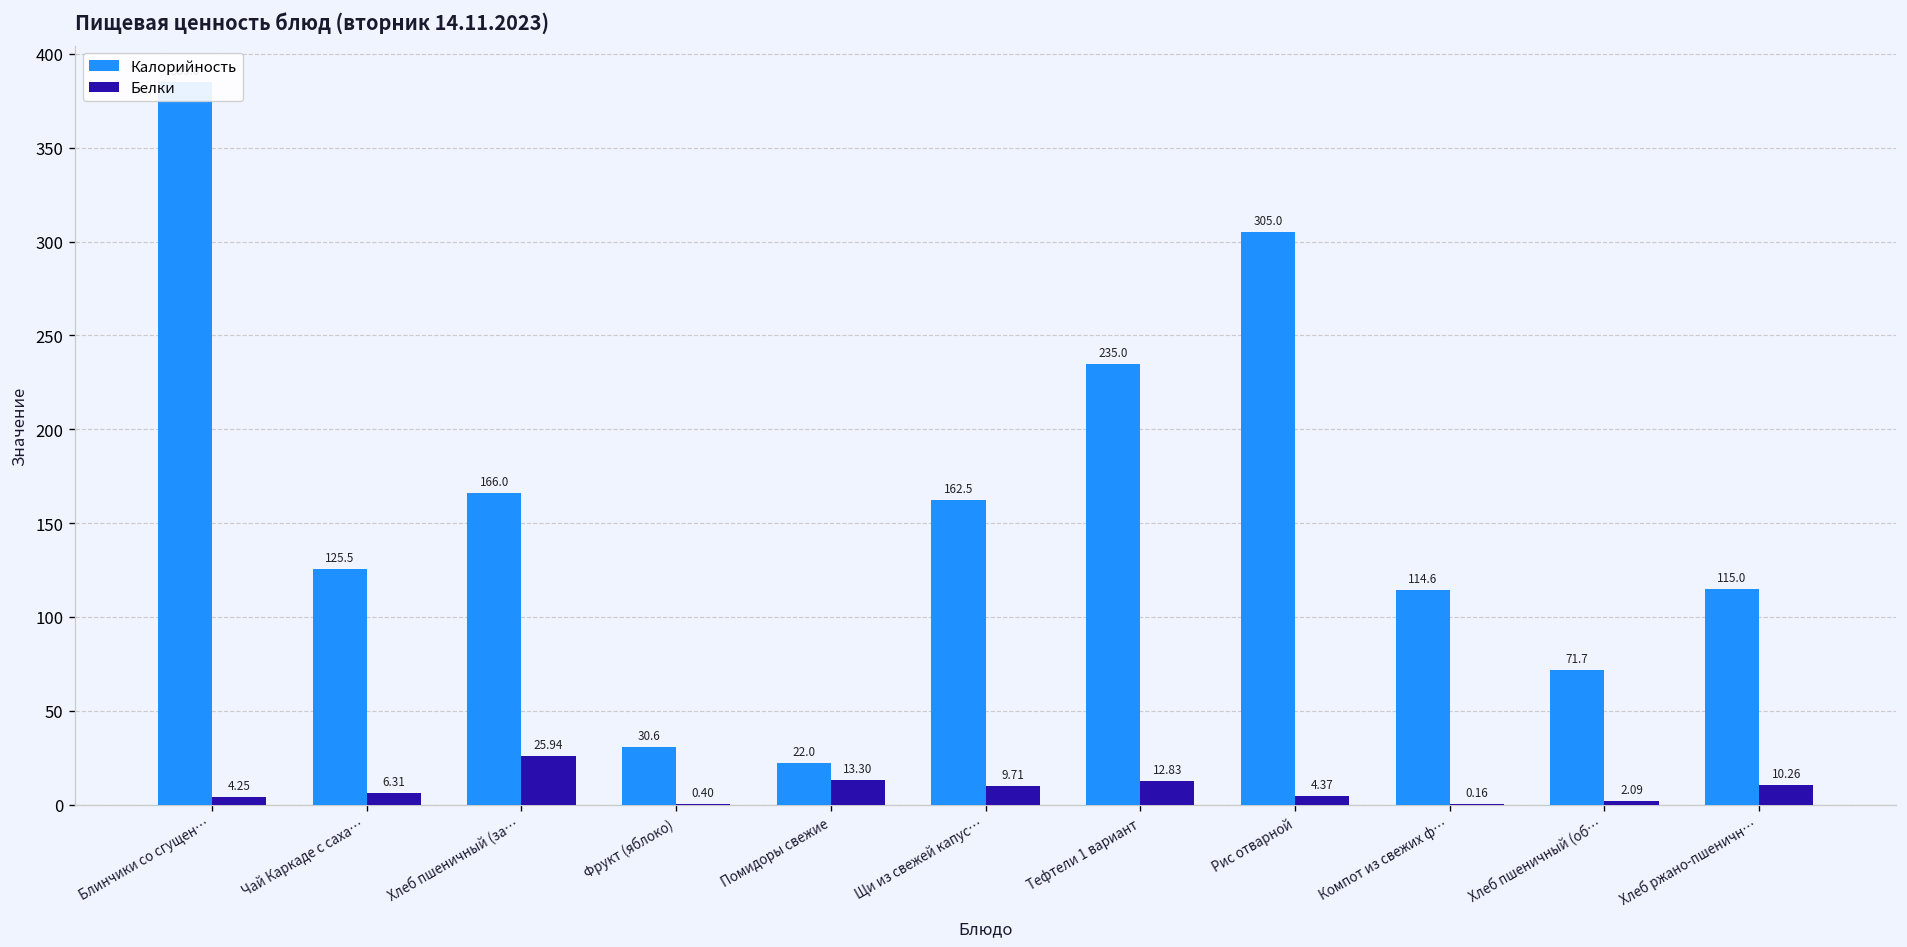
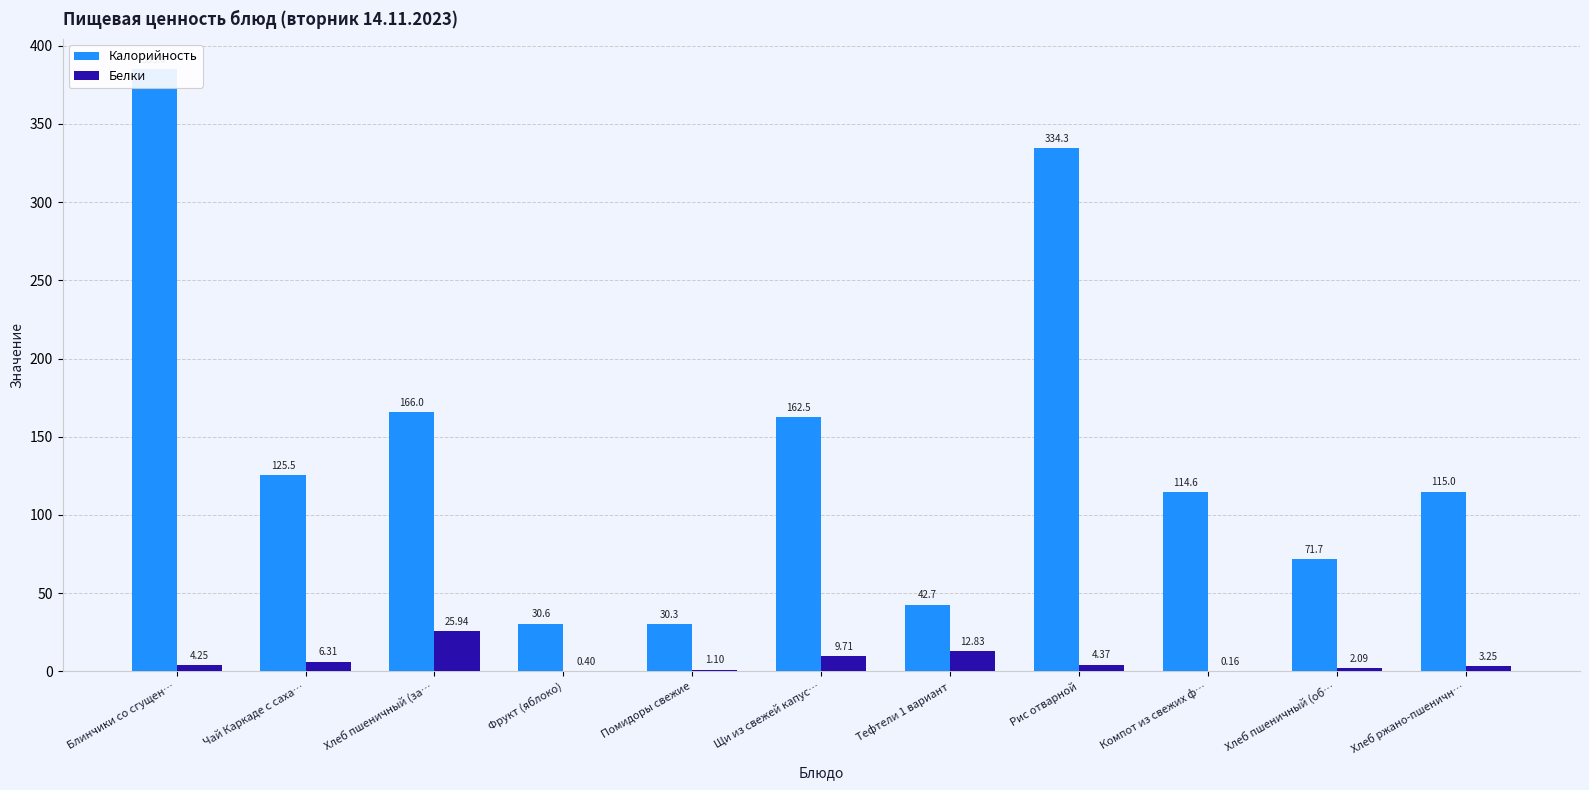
Калорийность, Помидоры свежие: 22.0 -> 30.3
Белки, Помидоры свежие: 13.30 -> 1.10
Калорийность, Тефтели 1 вариант: 235.0 -> 42.7
Калорийность, Рис отварной: 305.0 -> 334.3
Белки, Хлеб ржано-пшеничн…: 10.26 -> 3.25
